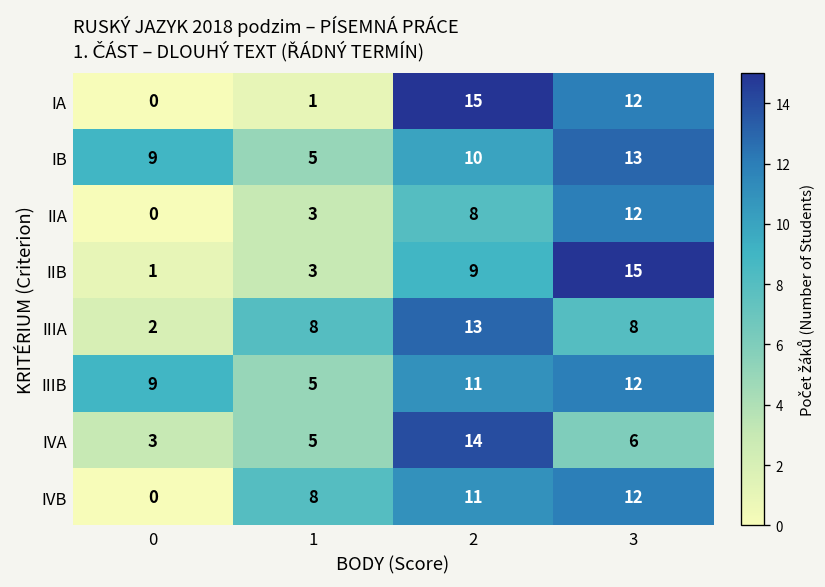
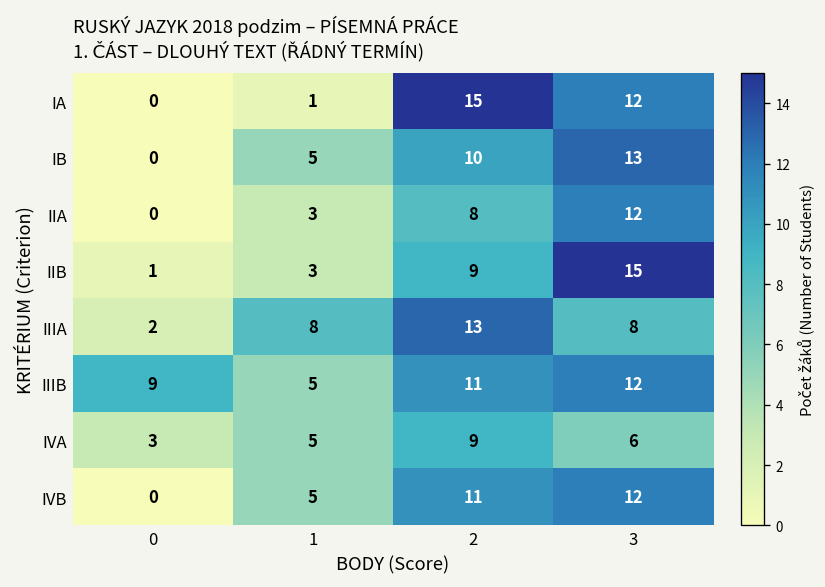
IB, 0: 9 -> 0
IVA, 2: 14 -> 9
IVB, 1: 8 -> 5
